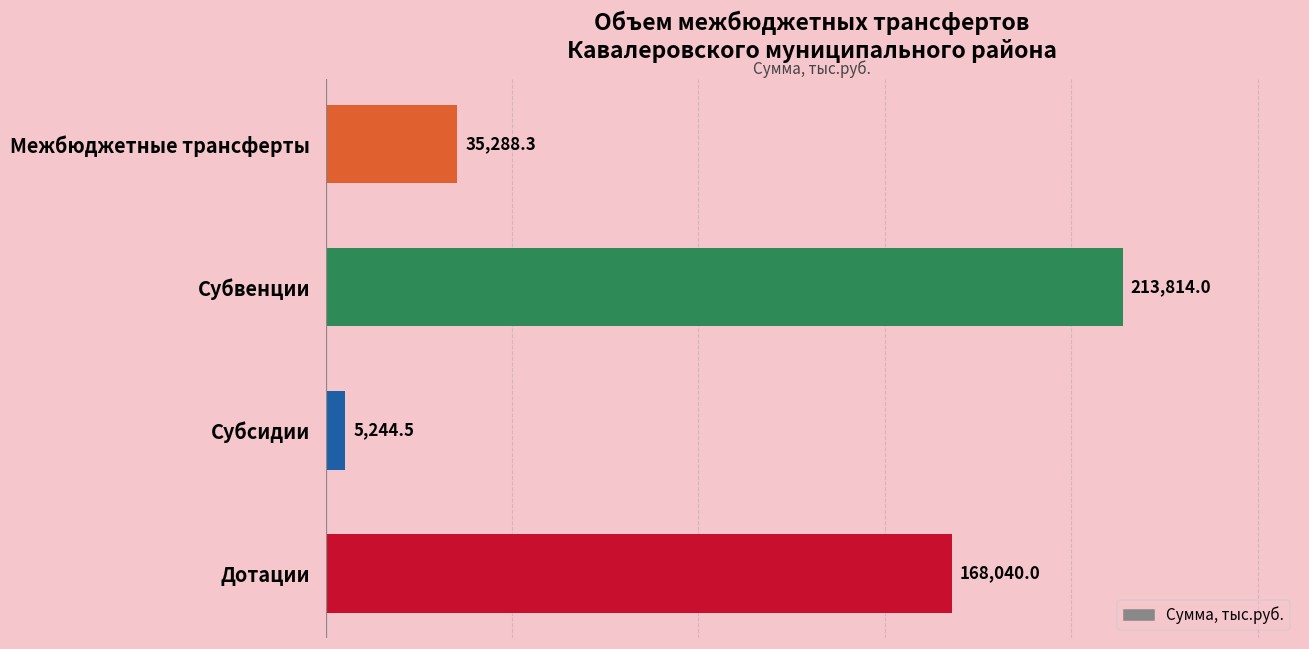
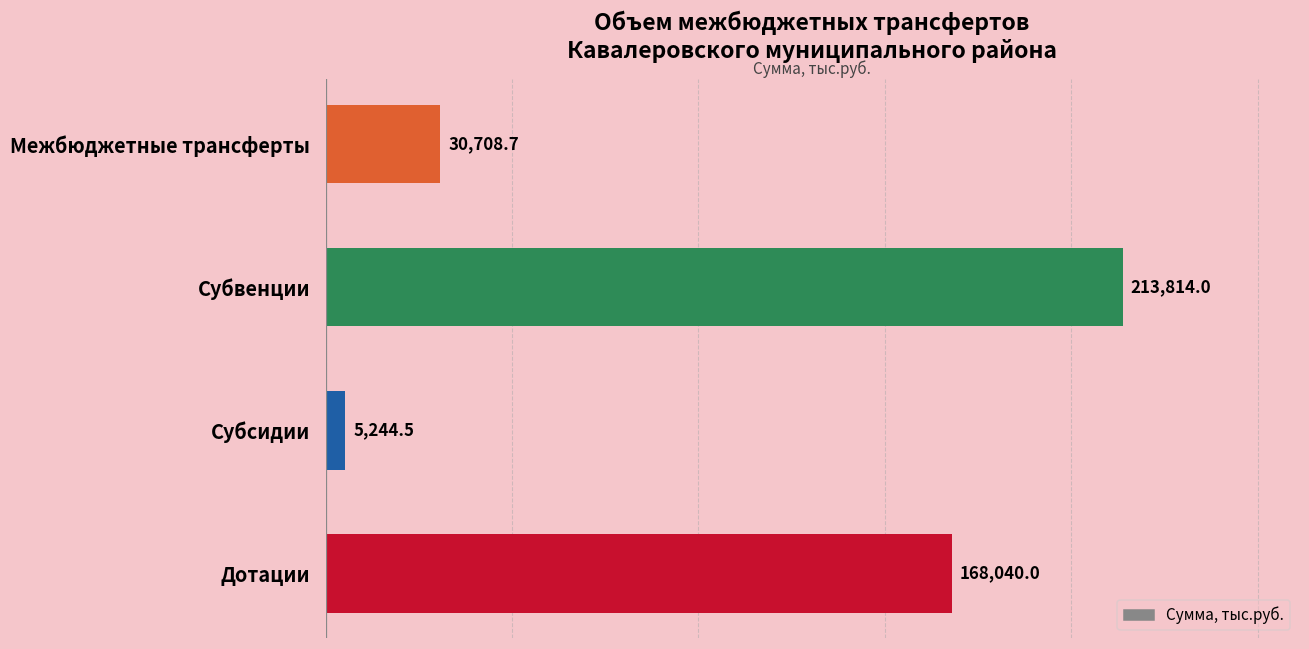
Межбюджетные трансферты: 35,288.3 -> 30,708.7
